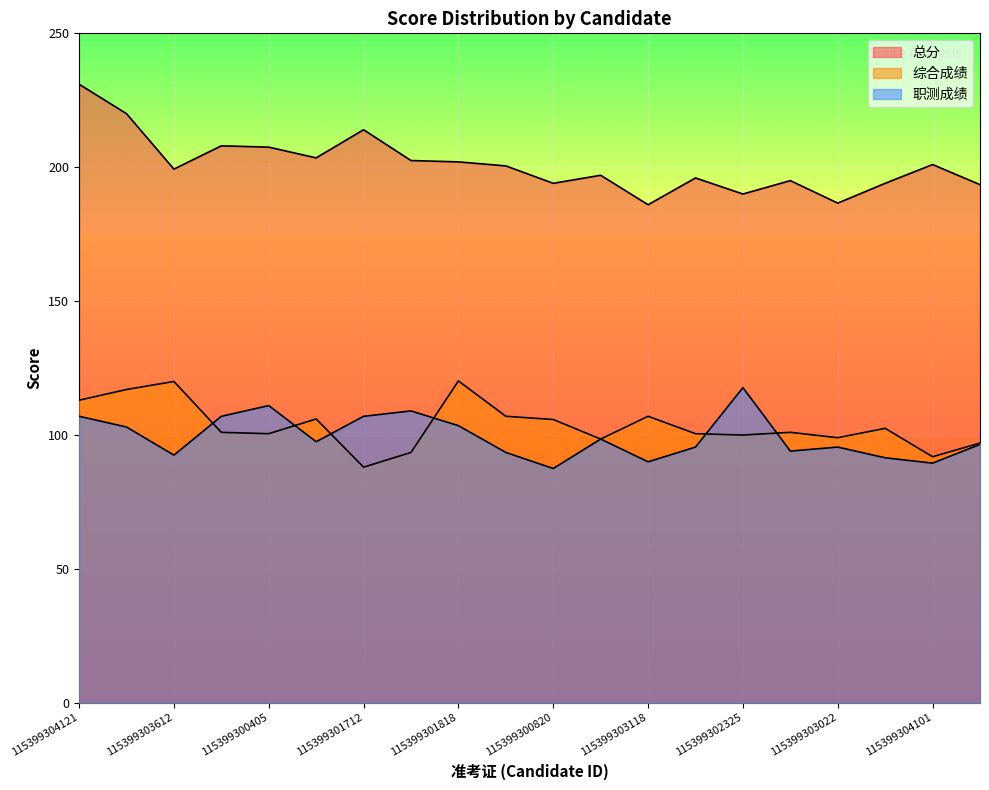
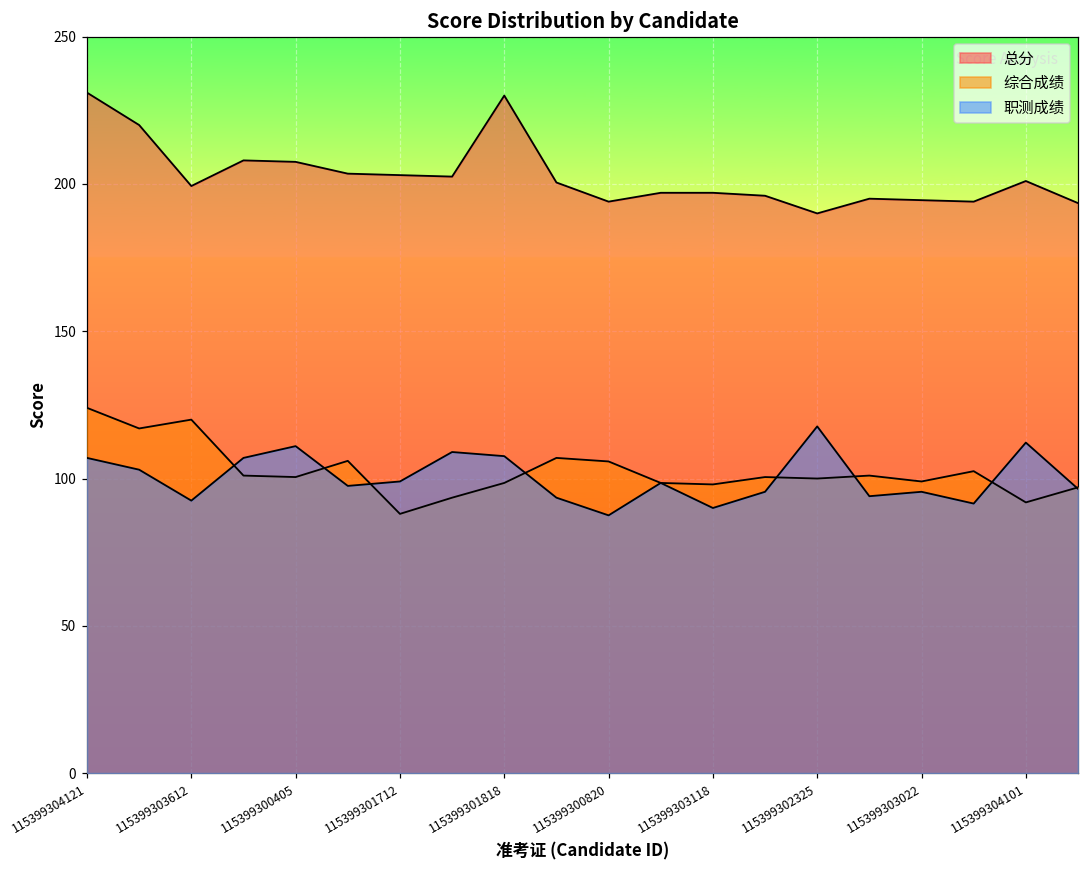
综合成绩, 115399304121: 113 -> 124
总分, 115399301712: 214 -> 203
职测成绩, 115399301712: 107 -> 99
总分, 115399301818: 202 -> 230
综合成绩, 115399301818: 120 -> 99
职测成绩, 115399301818: 104 -> 108
总分, 115399303118: 186 -> 197
综合成绩, 115399303118: 107 -> 98
总分, 115399303022: 187 -> 195
职测成绩, 115399304101: 90 -> 112
